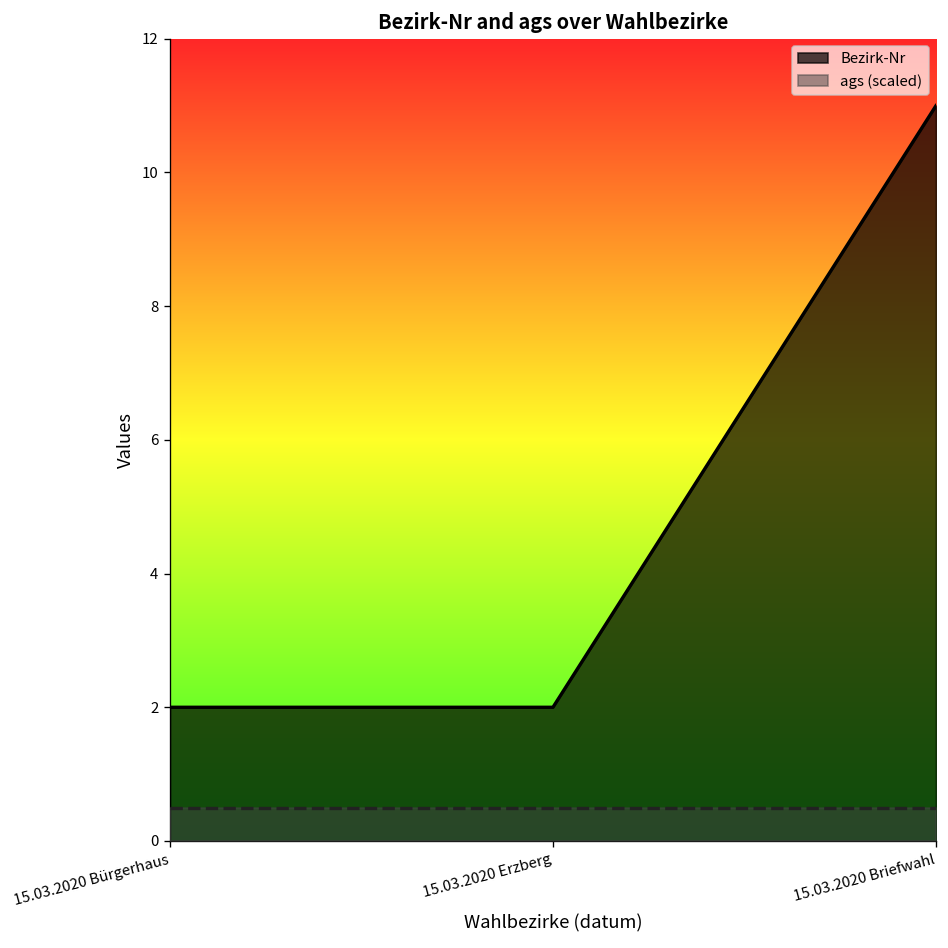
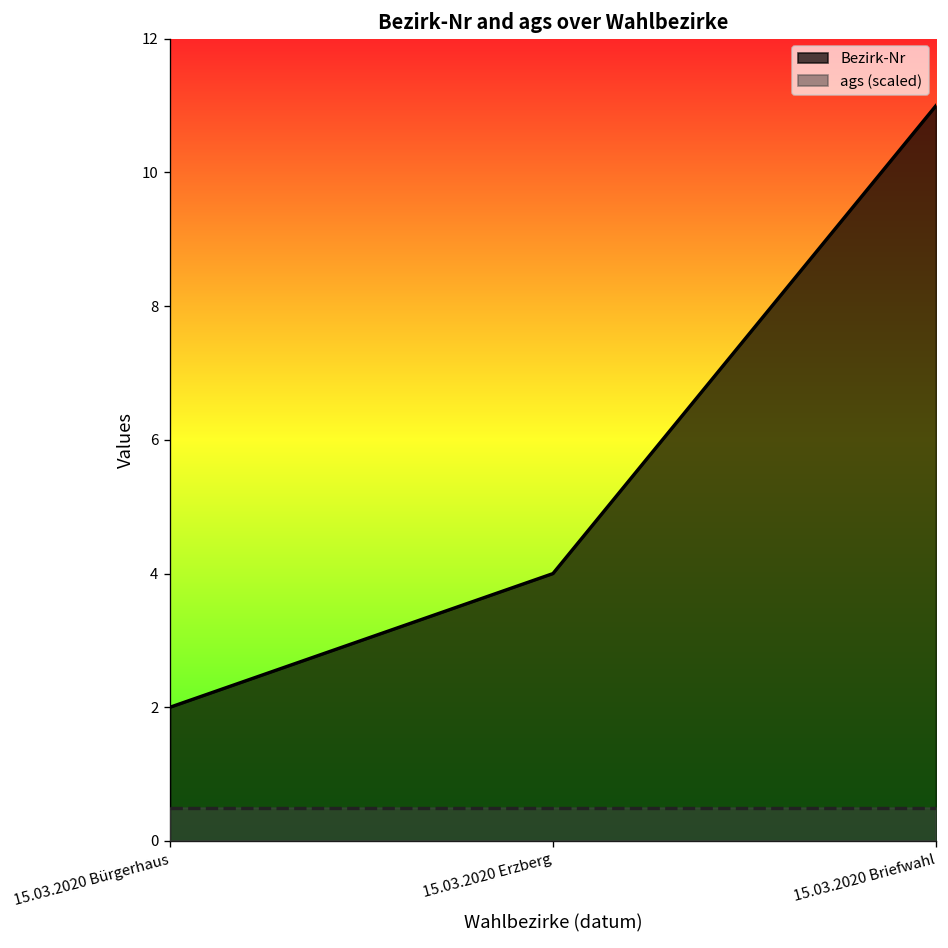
Bezirk-Nr, 15.03.2020 Erzberg: 2 -> 4
